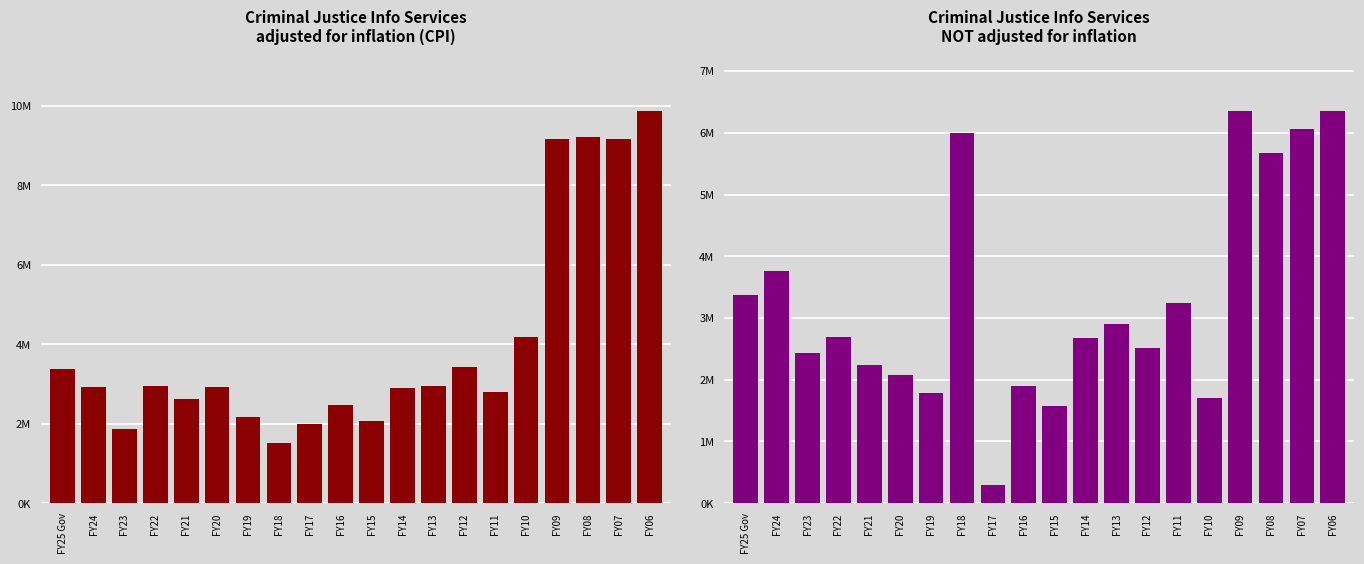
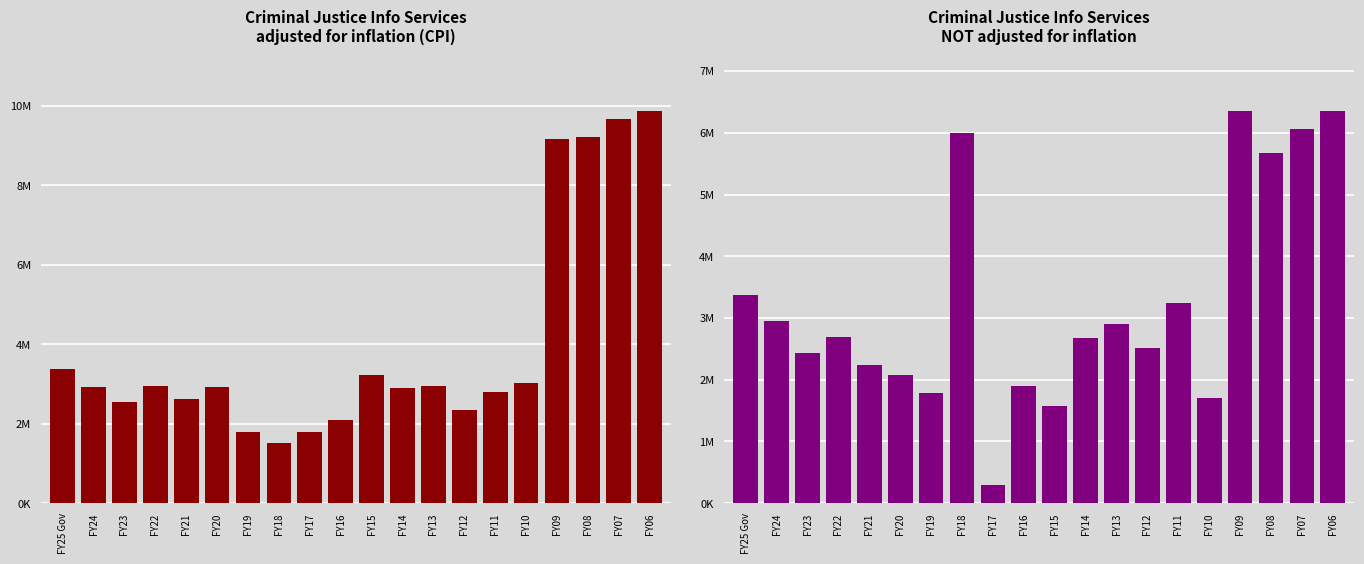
Criminal Justice Info Services adjusted for inflation (CPI), FY23: 1900000 -> 2600000
Criminal Justice Info Services adjusted for inflation (CPI), FY19: 2200000 -> 1800000
Criminal Justice Info Services adjusted for inflation (CPI), FY17: 2000000 -> 1800000
Criminal Justice Info Services adjusted for inflation (CPI), FY16: 2500000 -> 2100000
Criminal Justice Info Services adjusted for inflation (CPI), FY15: 2100000 -> 3200000
Criminal Justice Info Services adjusted for inflation (CPI), FY12: 3400000 -> 2400000
Criminal Justice Info Services adjusted for inflation (CPI), FY10: 4200000 -> 3000000
Criminal Justice Info Services adjusted for inflation (CPI), FY07: 9200000 -> 9700000
Criminal Justice Info Services NOT adjusted for inflation, FY24: 3800000 -> 3000000
